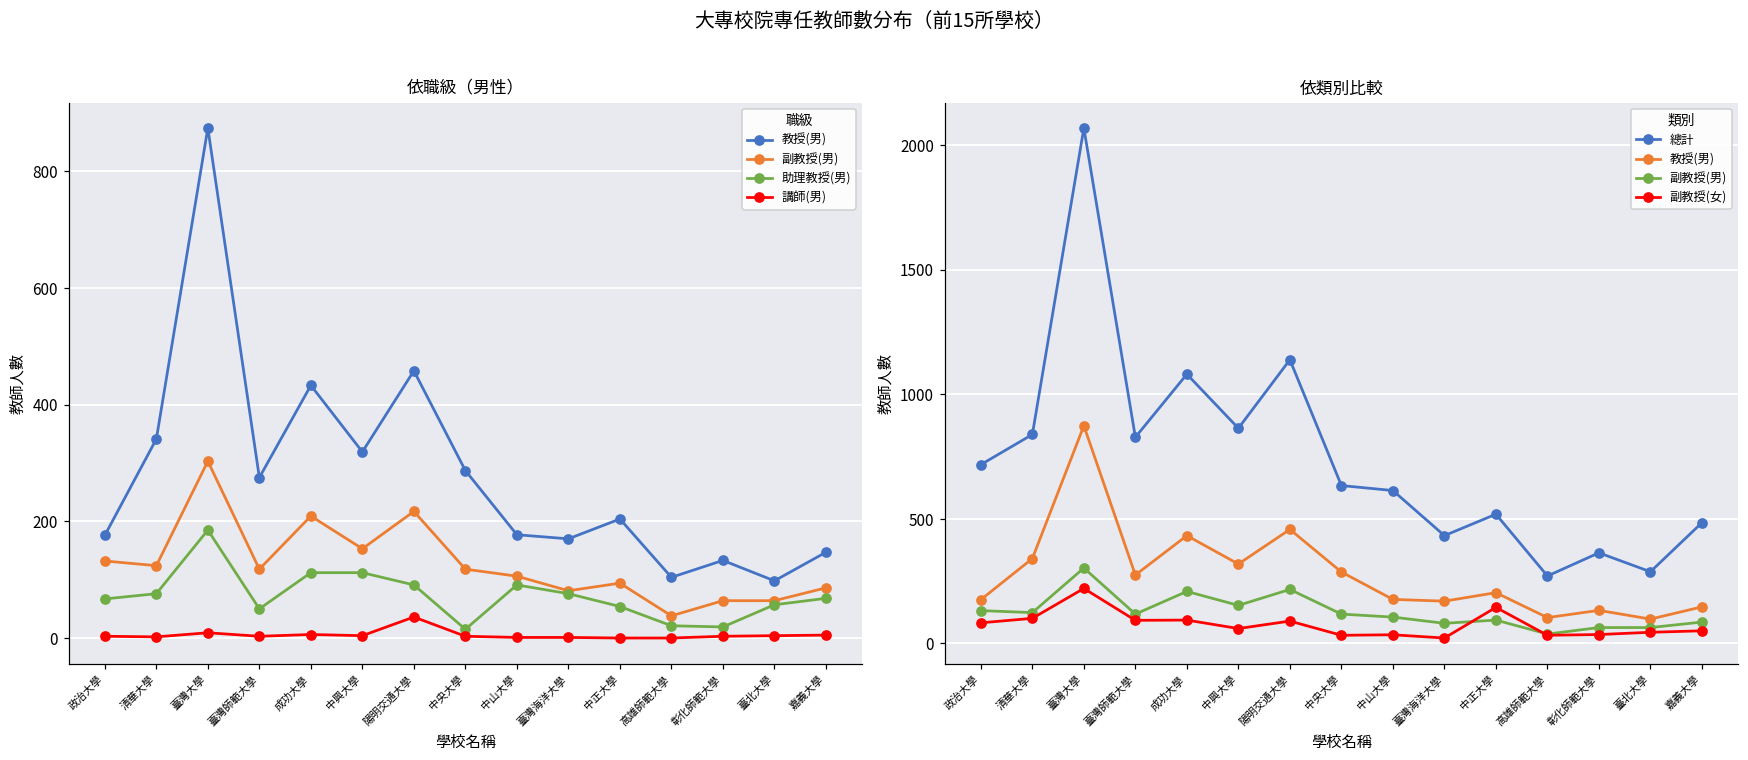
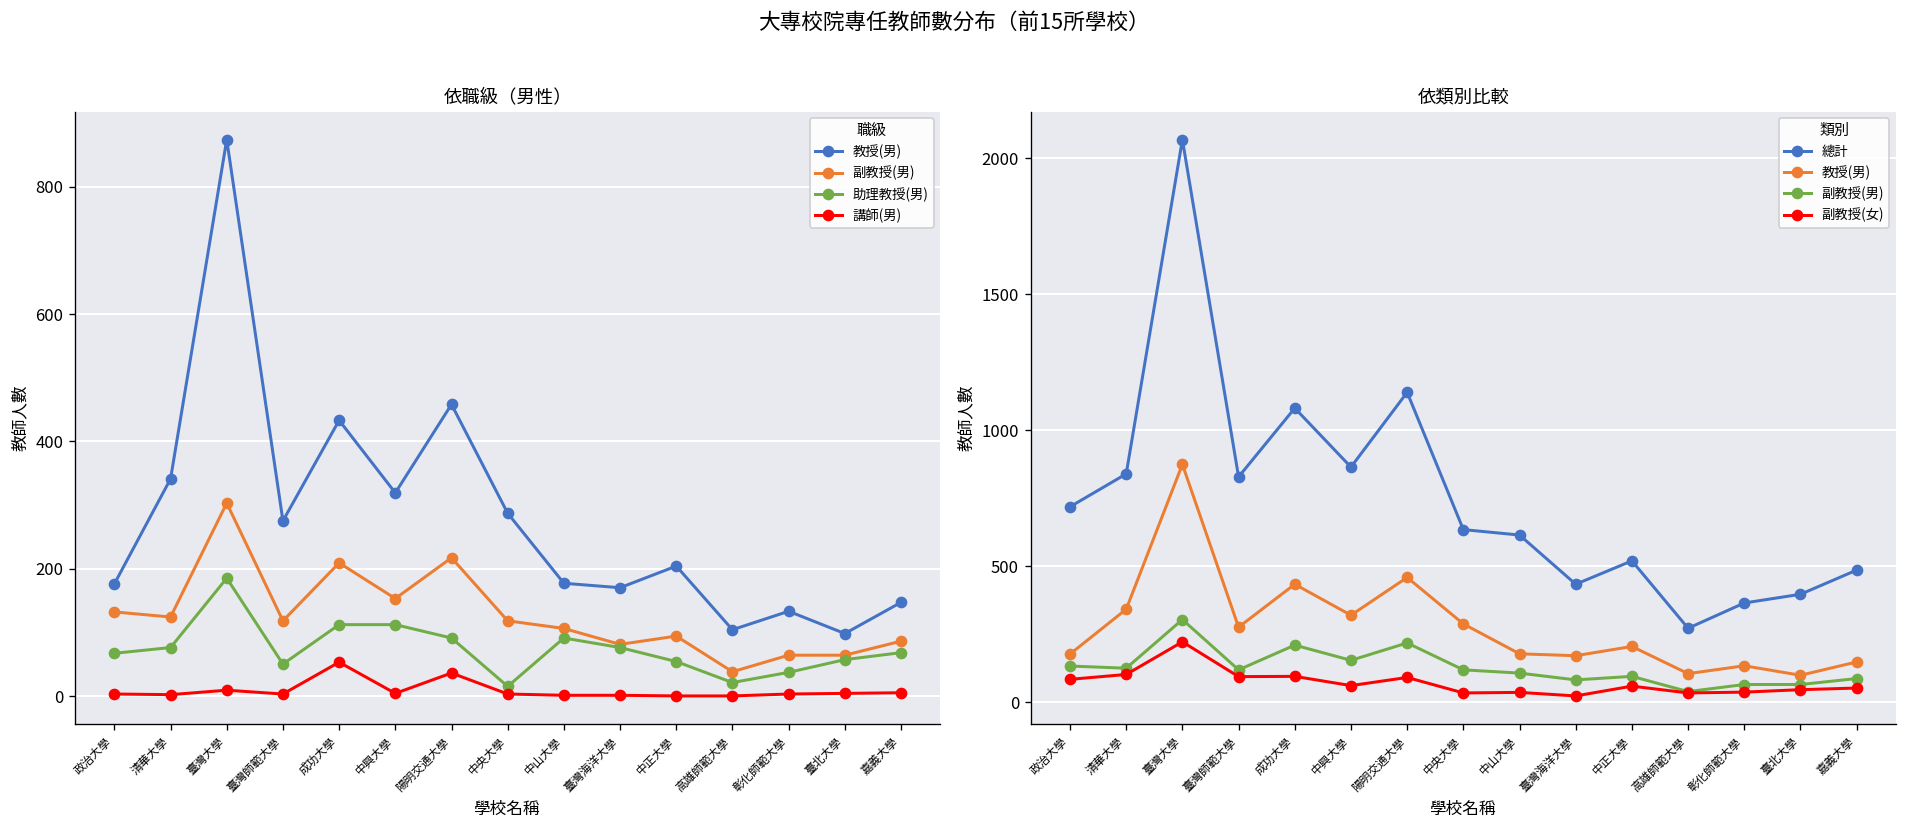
依職級（男性）, 講師(男), 成功大學: 10 -> 50
依職級（男性）, 助理教授(男), 彰化師範大學: 20 -> 40
依類別比較, 副教授(女), 中正大學: 150 -> 60
依類別比較, 總計, 臺北大學: 290 -> 400
